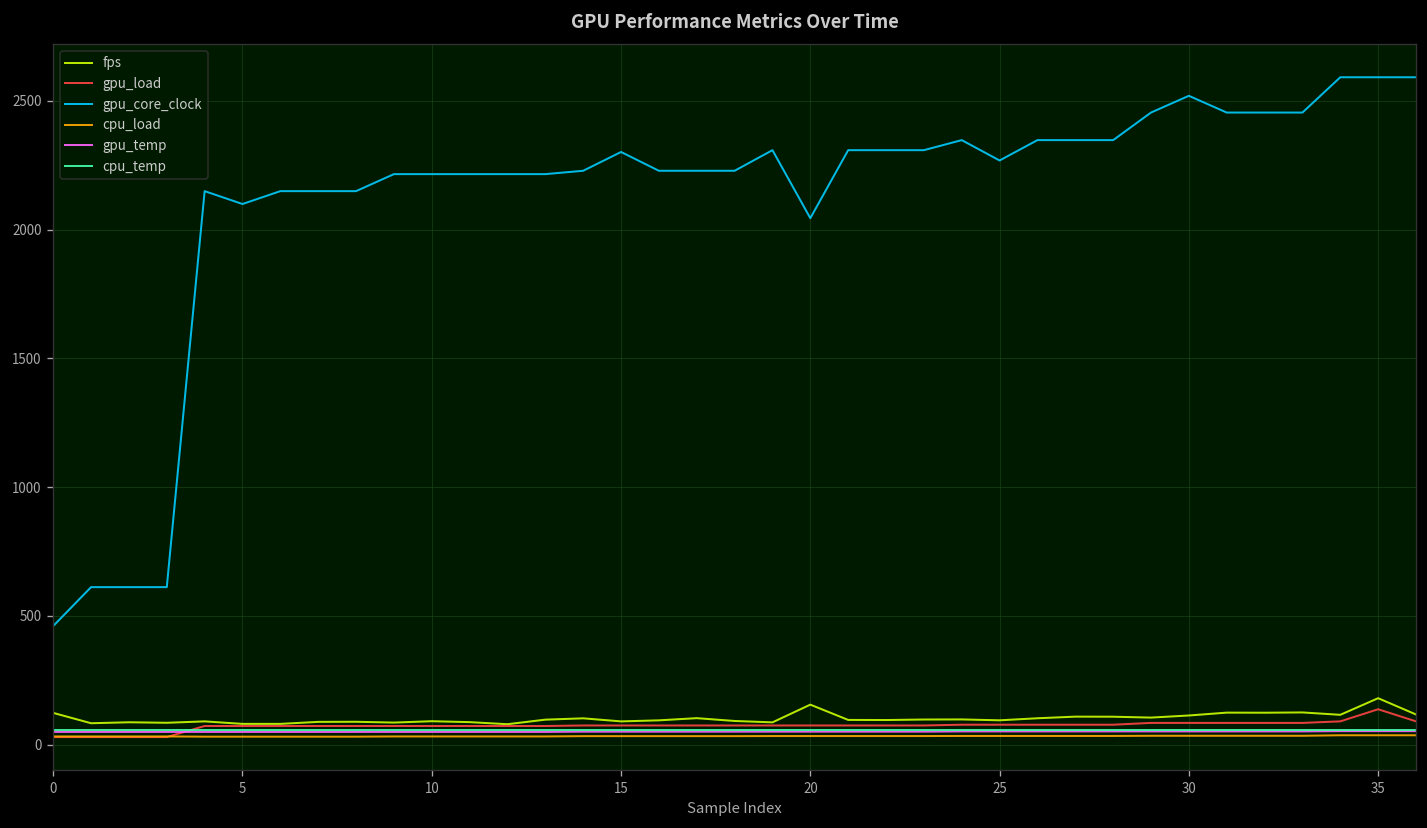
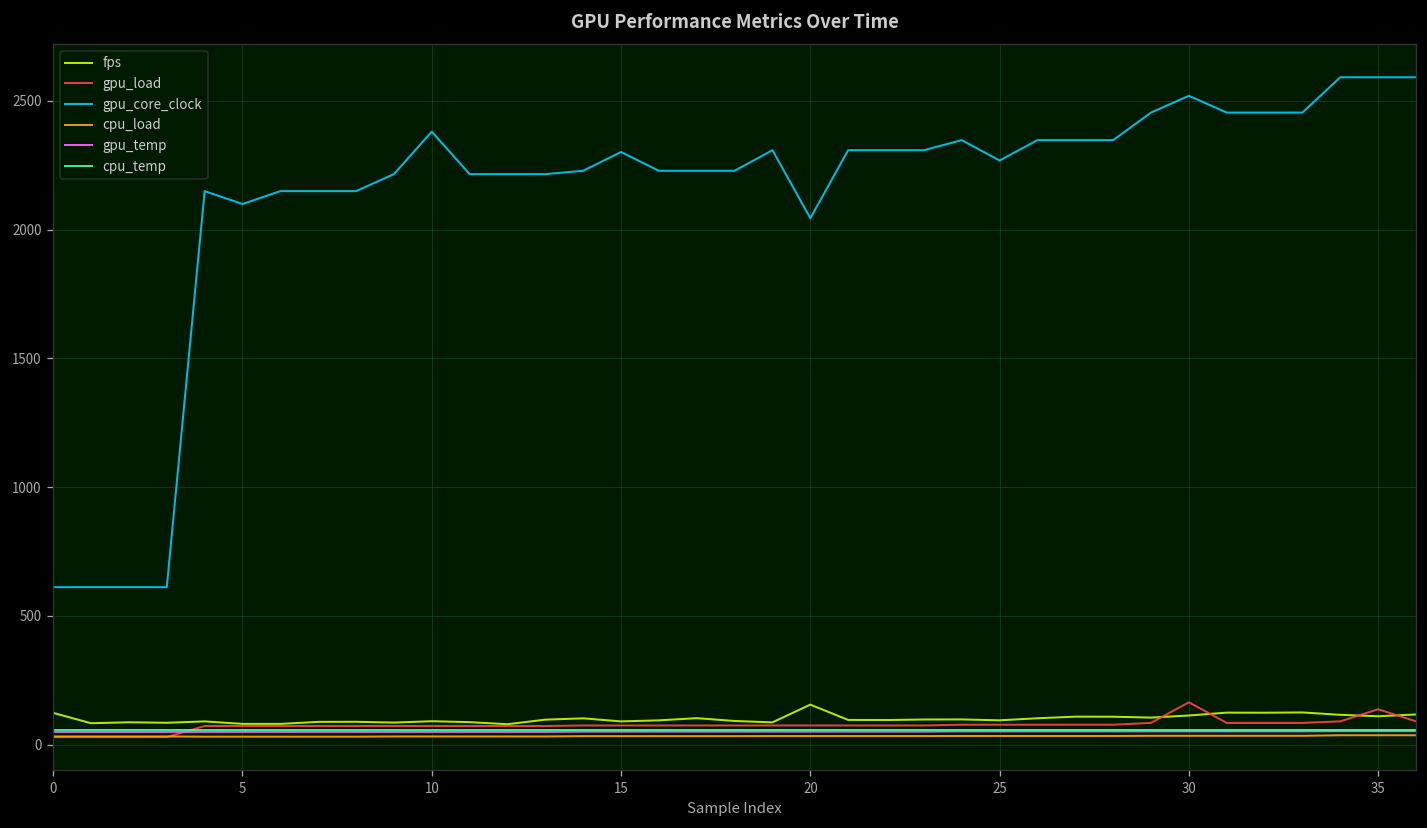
gpu_core_clock, 0: 460 -> 610
gpu_core_clock, 10: 2220 -> 2380
gpu_load, 30: 90 -> 170
fps, 35: 180 -> 110
